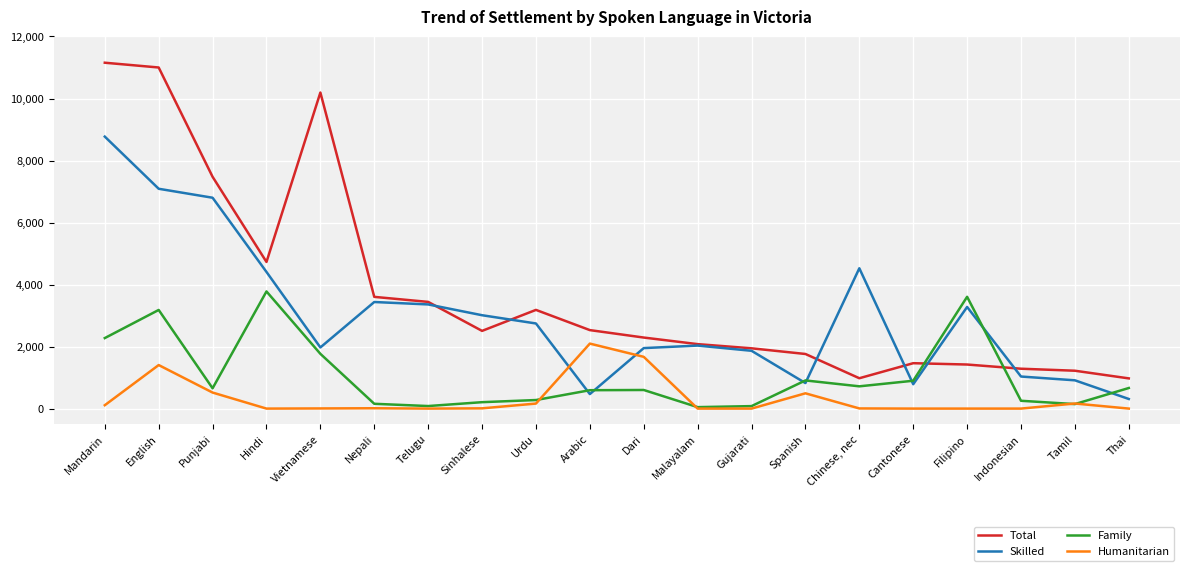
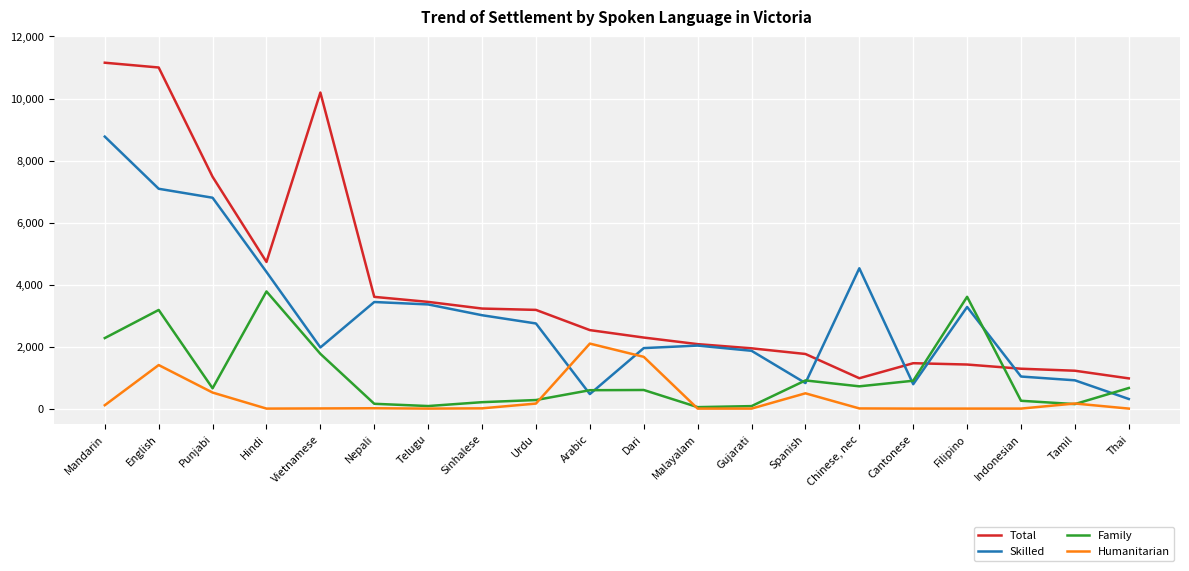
Total, Sinhalese: 2,500 -> 3,200
